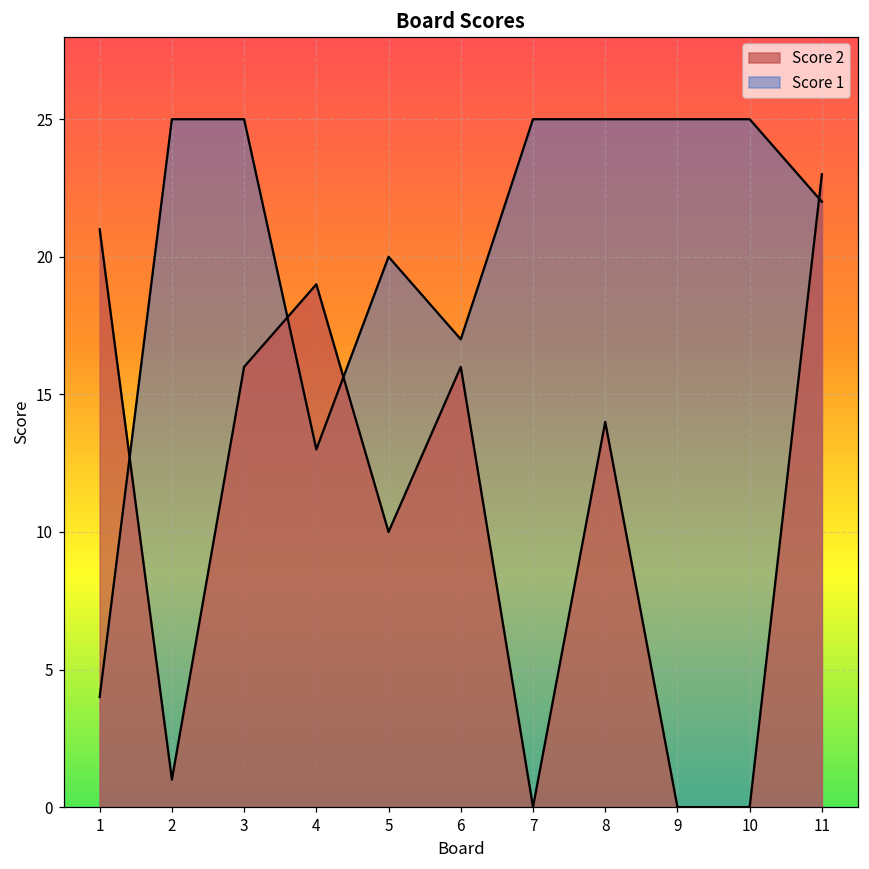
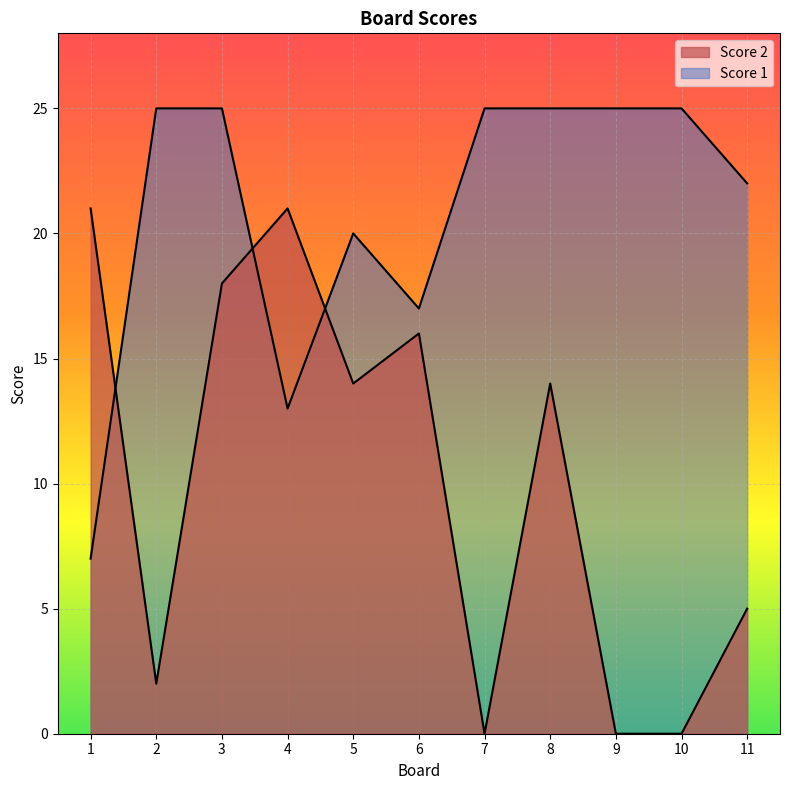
Score 1, 1: 4 -> 7
Score 2, 2: 1 -> 2
Score 2, 3: 16 -> 18
Score 2, 4: 19 -> 21
Score 2, 5: 10 -> 14
Score 2, 11: 23 -> 5
